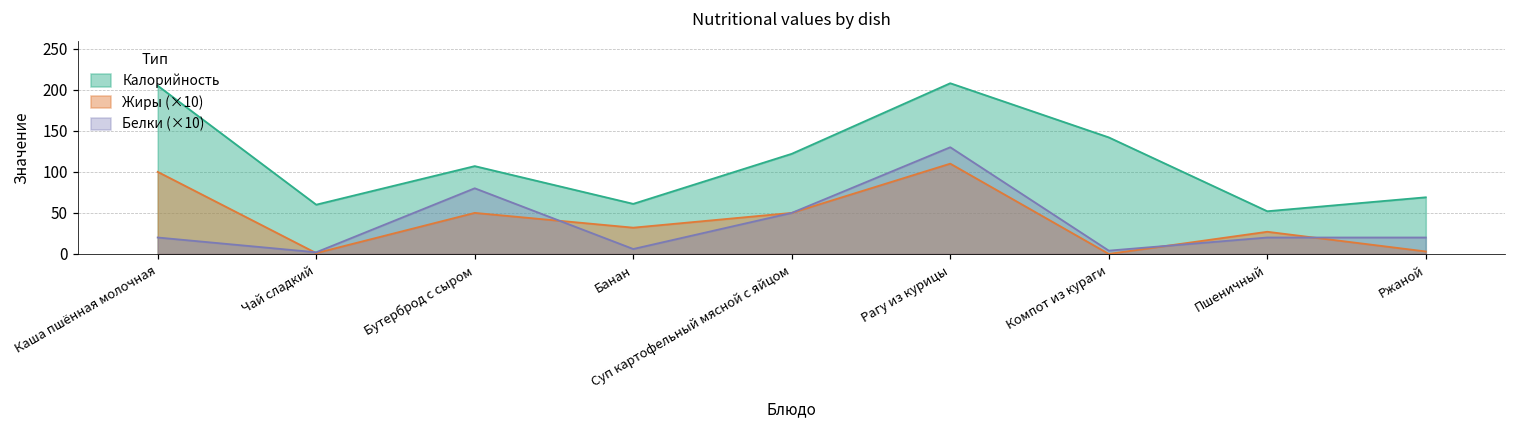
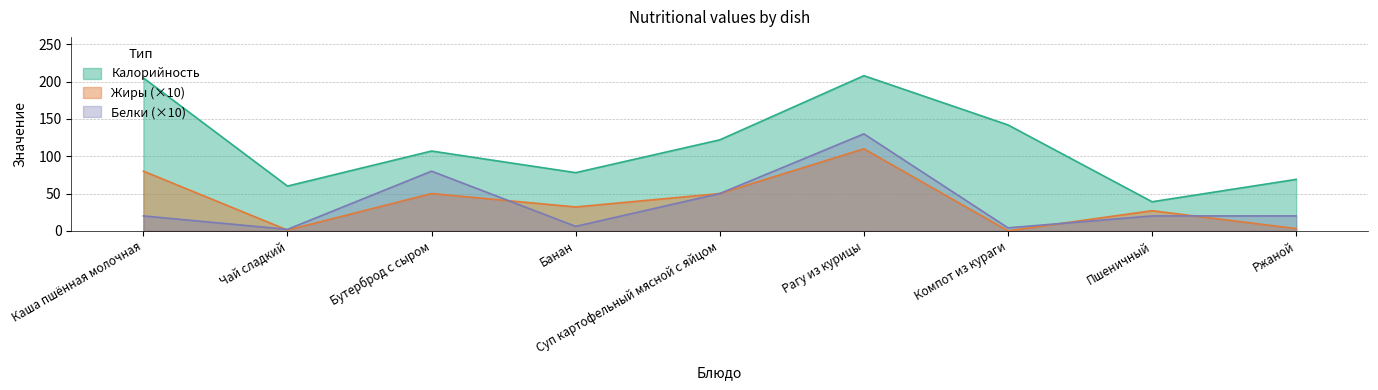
Жиры (×10), Каша пшённая молочная: 100 -> 80
Калорийность, Банан: 60 -> 80
Калорийность, Пшеничный: 50 -> 40
